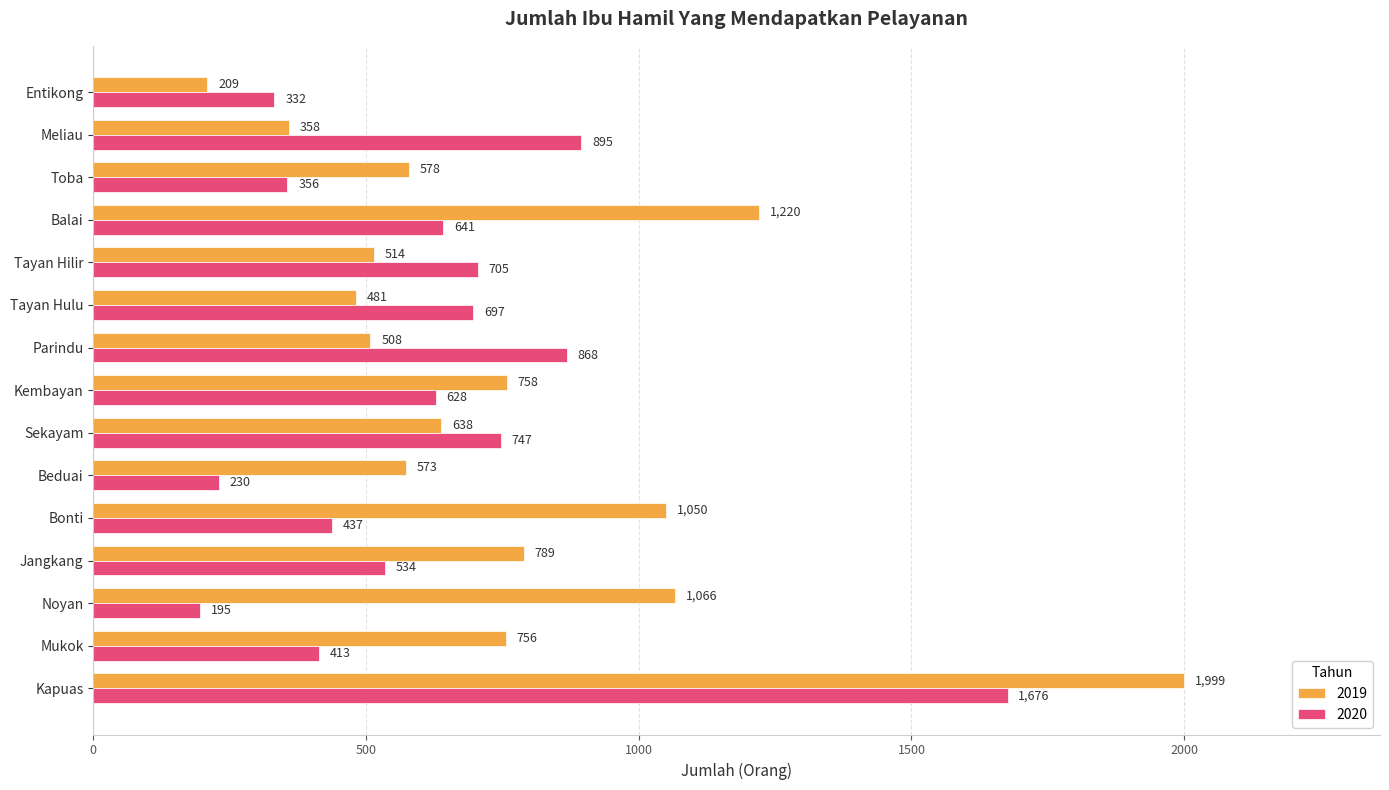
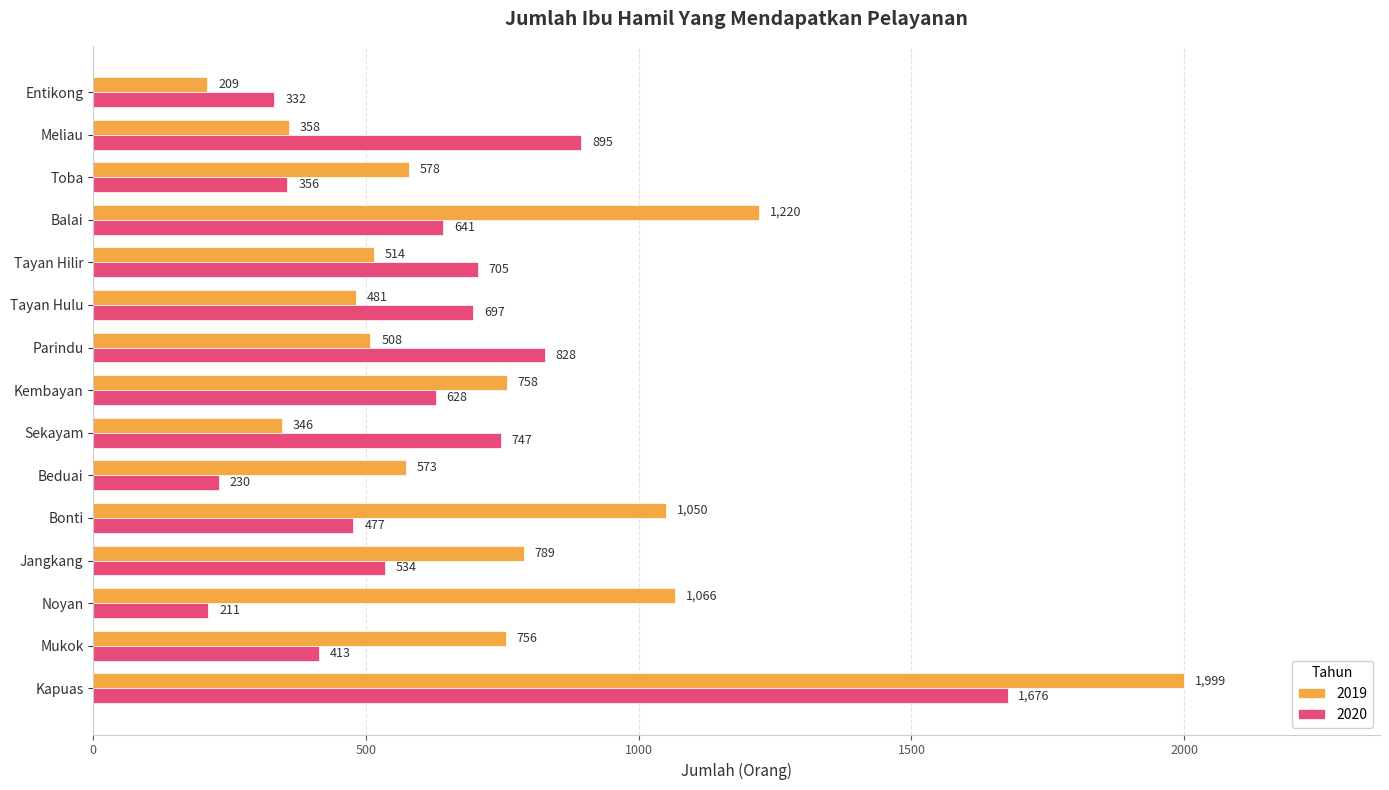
2020, Parindu: 868 -> 828
2019, Sekayam: 638 -> 346
2020, Bonti: 437 -> 477
2020, Noyan: 195 -> 211
